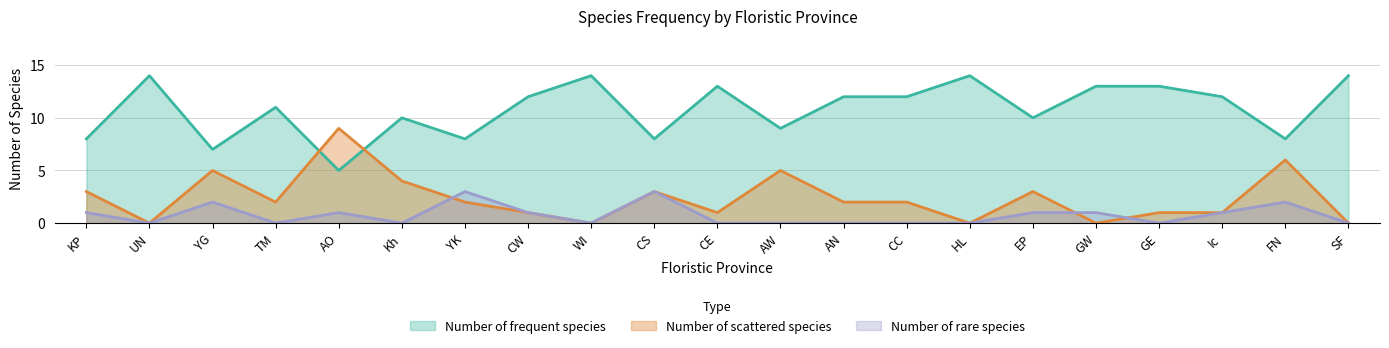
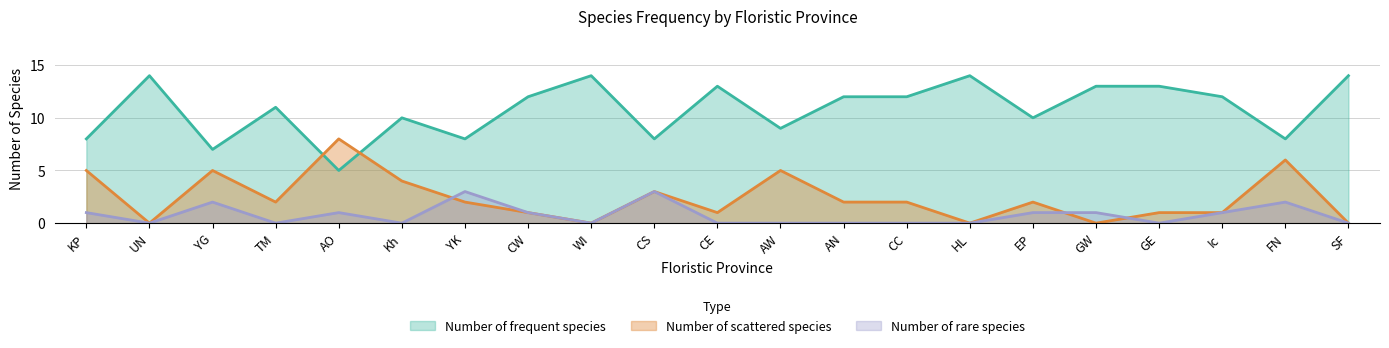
Number of scattered species, KP: 3 -> 5
Number of scattered species, AO: 9 -> 8
Number of scattered species, EP: 3 -> 2
